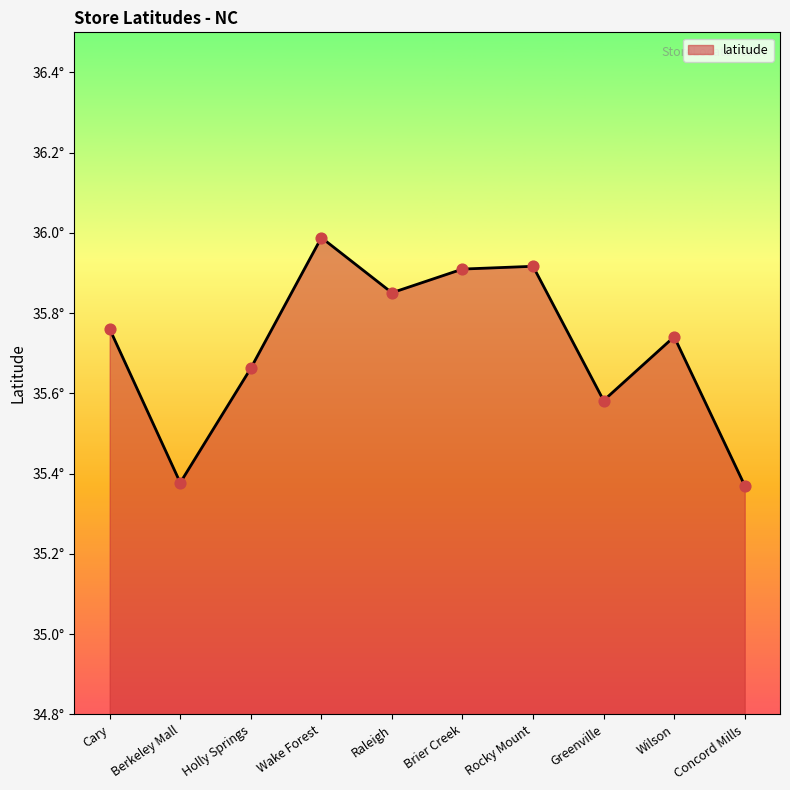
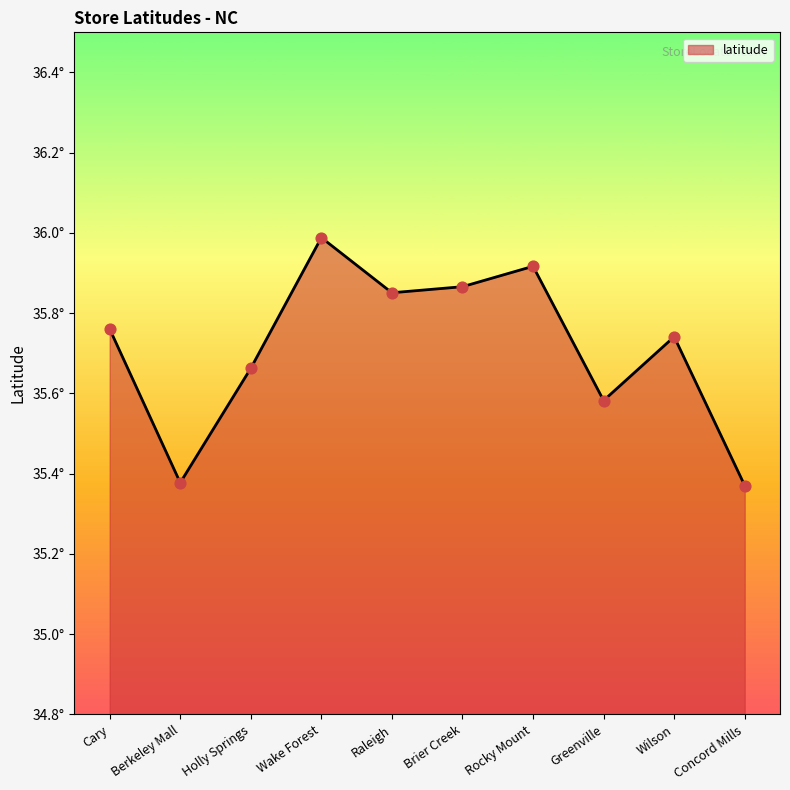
Brier Creek: 35.91° -> 35.87°
